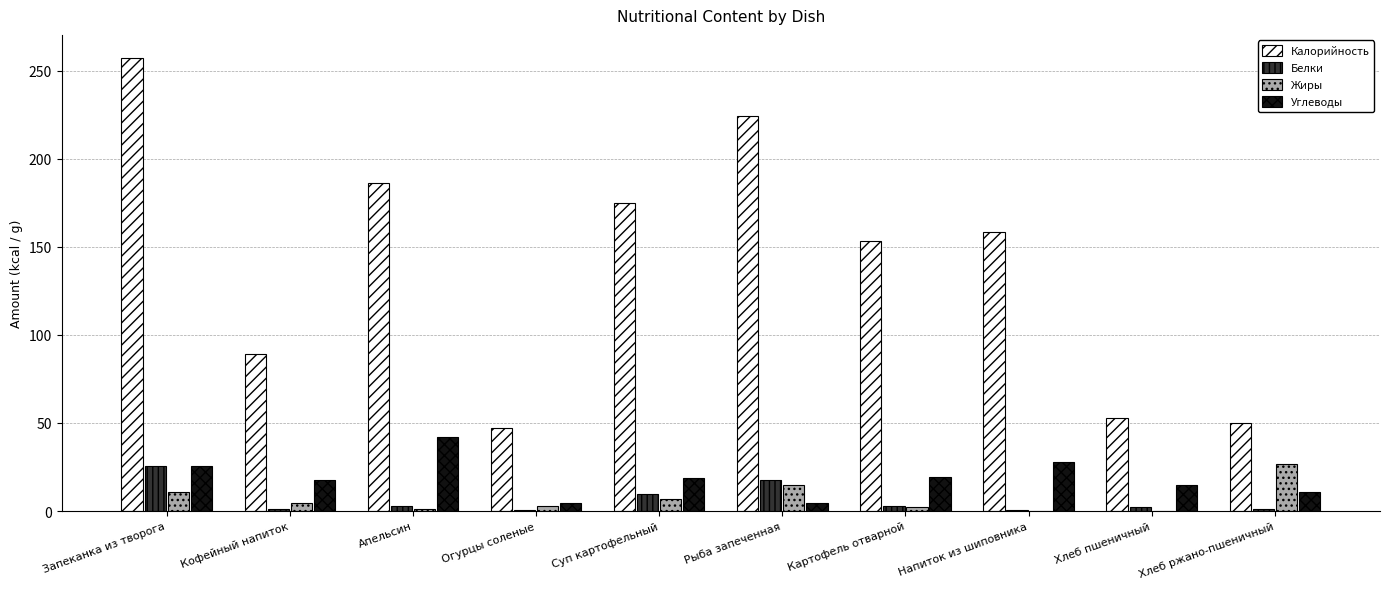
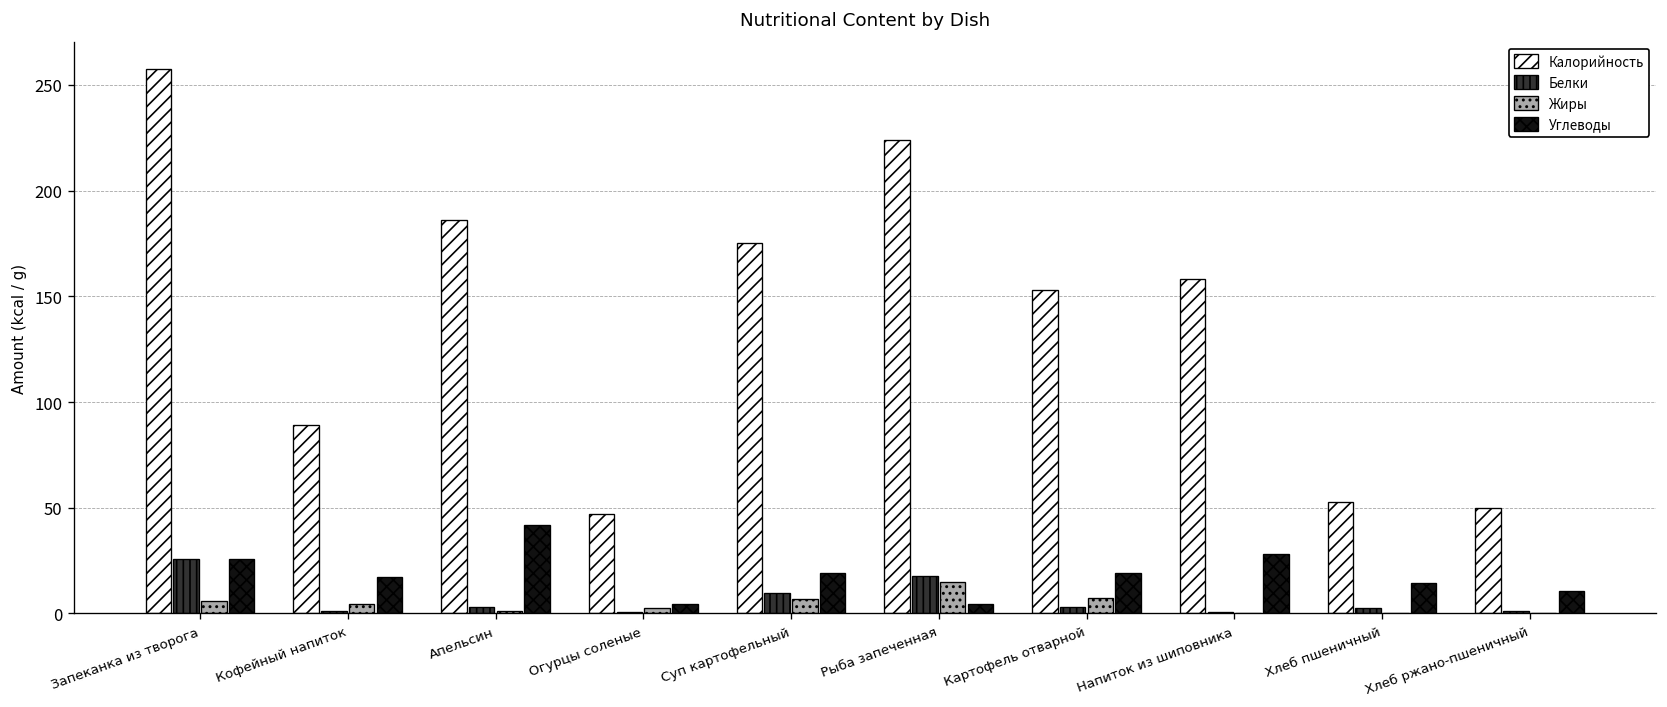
Жиры, Запеканка из творога: 11 -> 6
Жиры, Картофель отварной: 3 -> 7
Жиры, Хлеб ржано-пшеничный: 27 -> 0
